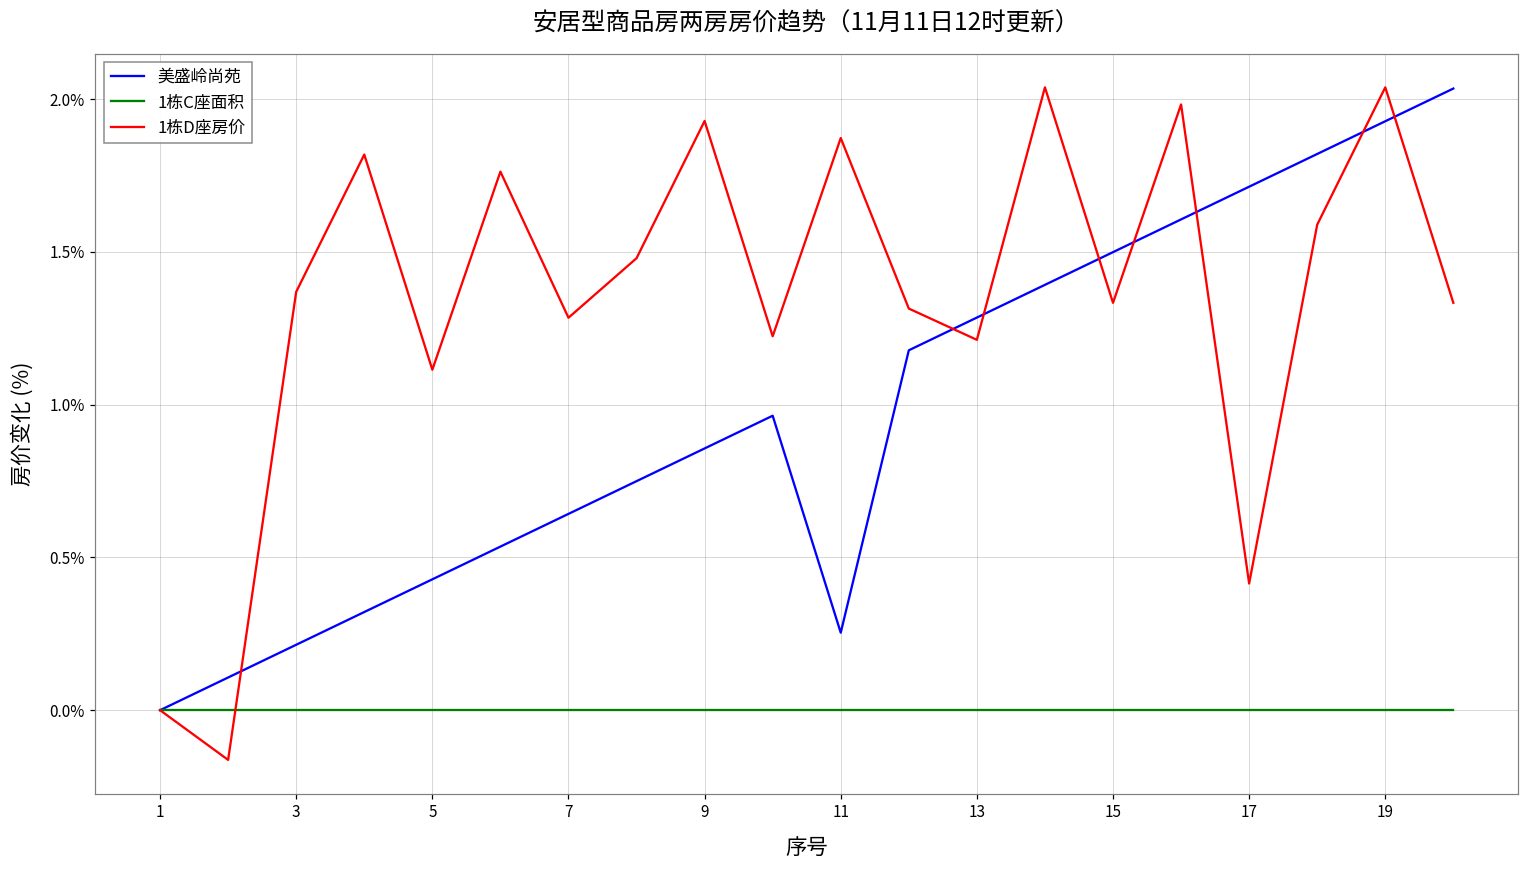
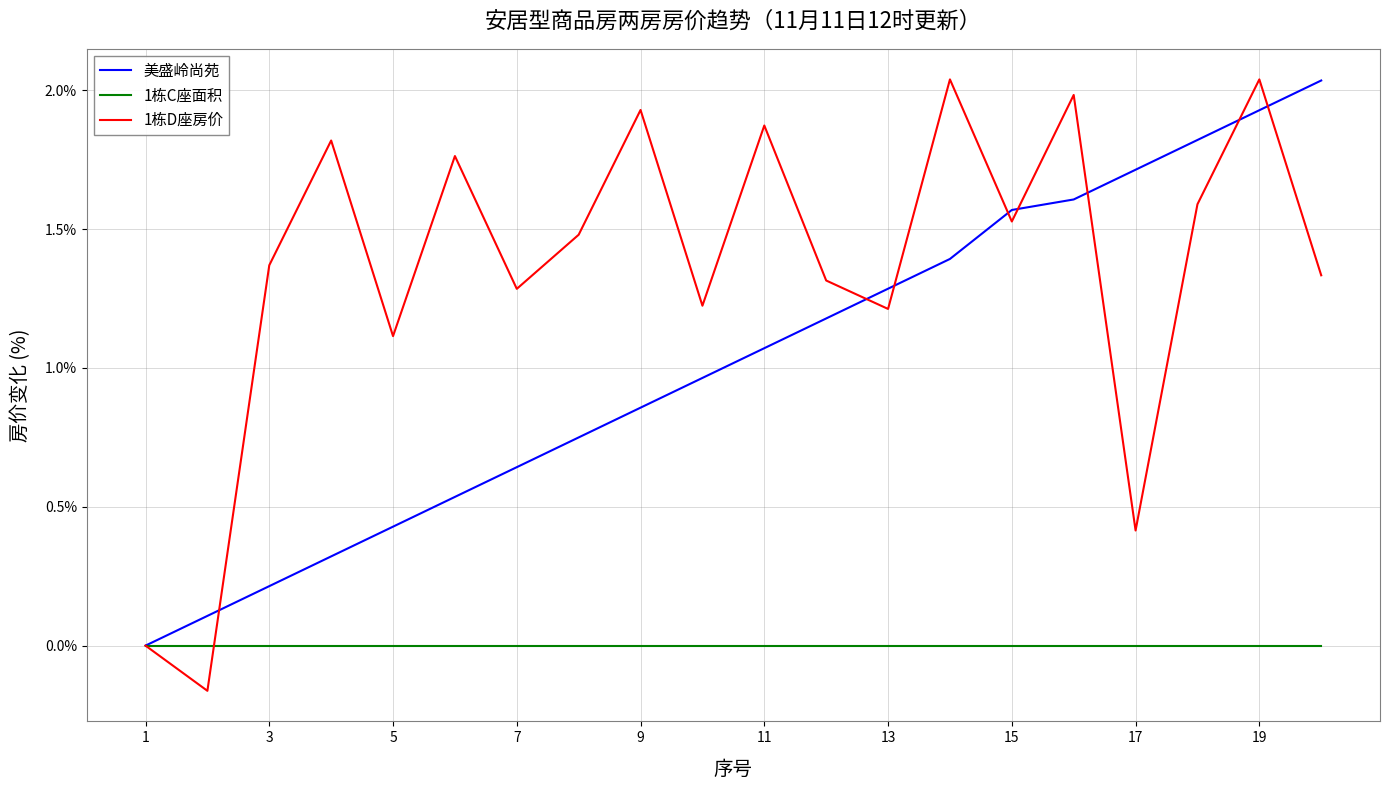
美盛岭尚苑, 11: 0.25% -> 1.07%
美盛岭尚苑, 15: 1.50% -> 1.57%
1栋D座房价, 15: 1.33% -> 1.53%
